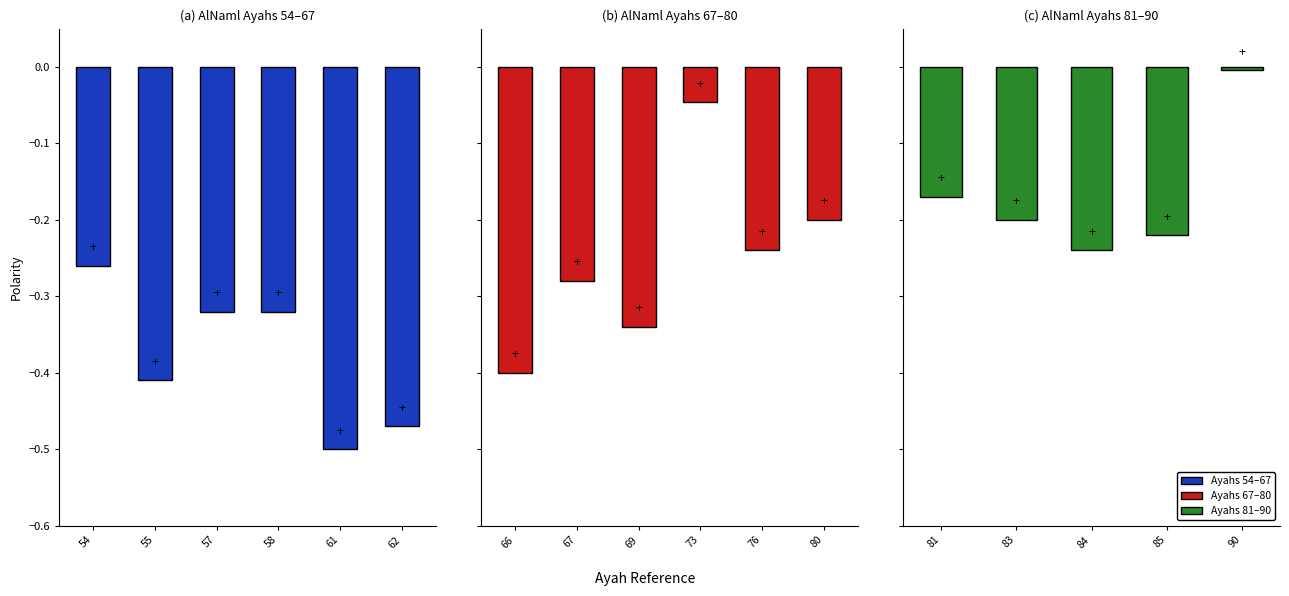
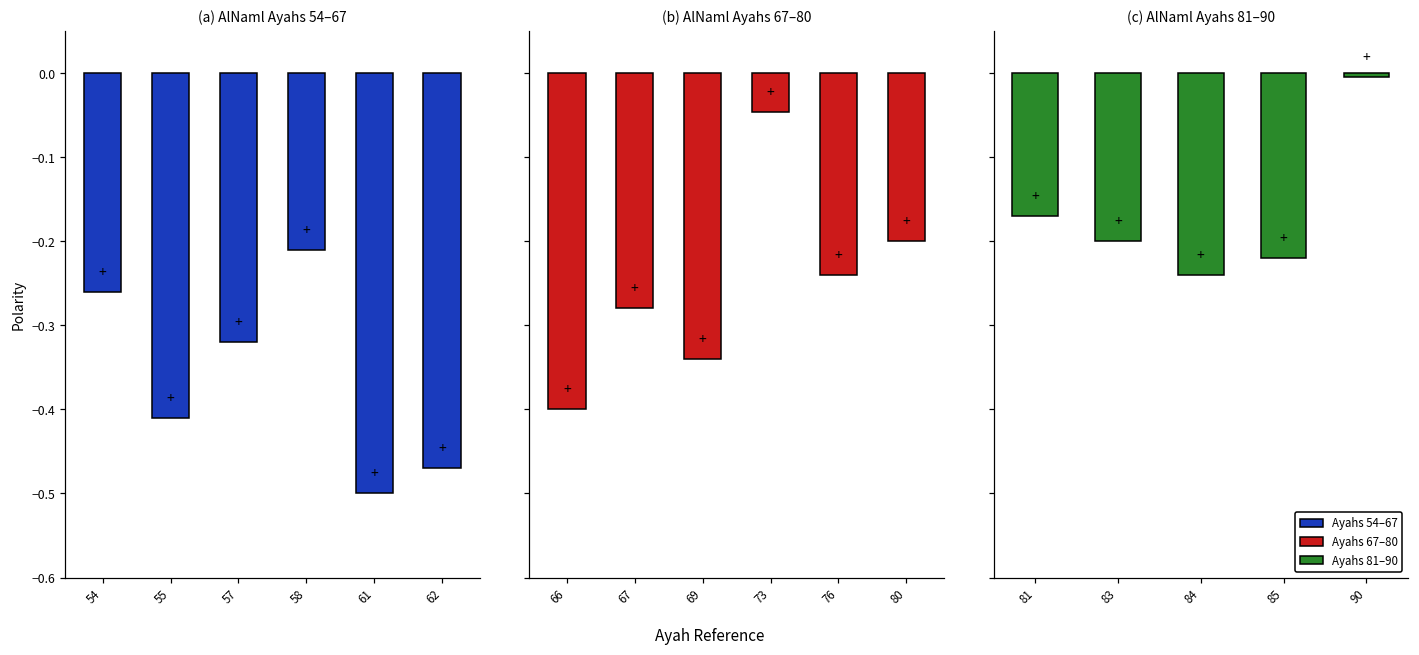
(a) AlNaml Ayahs 54–67, 58: -0.32 -> -0.21
